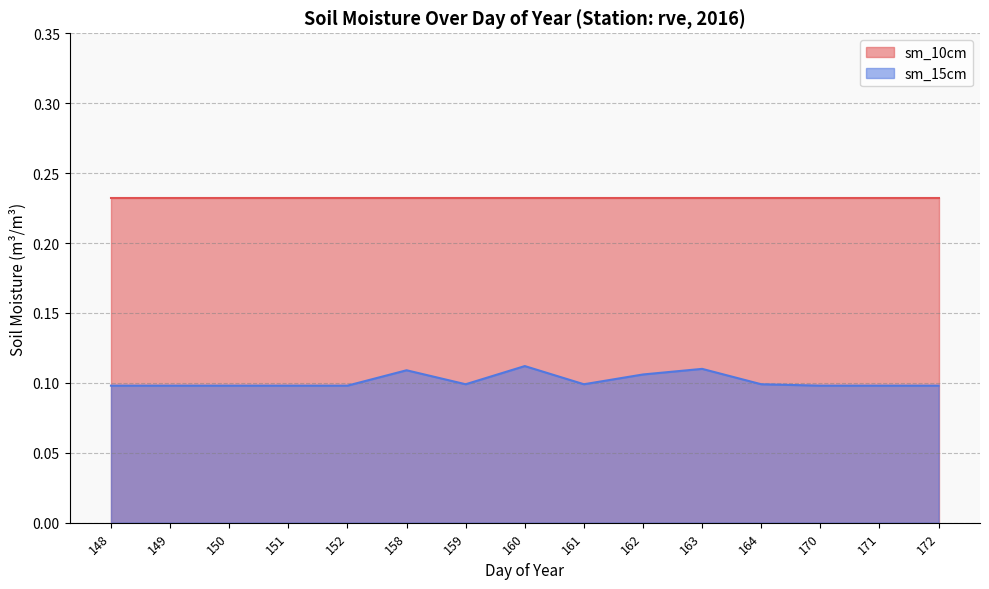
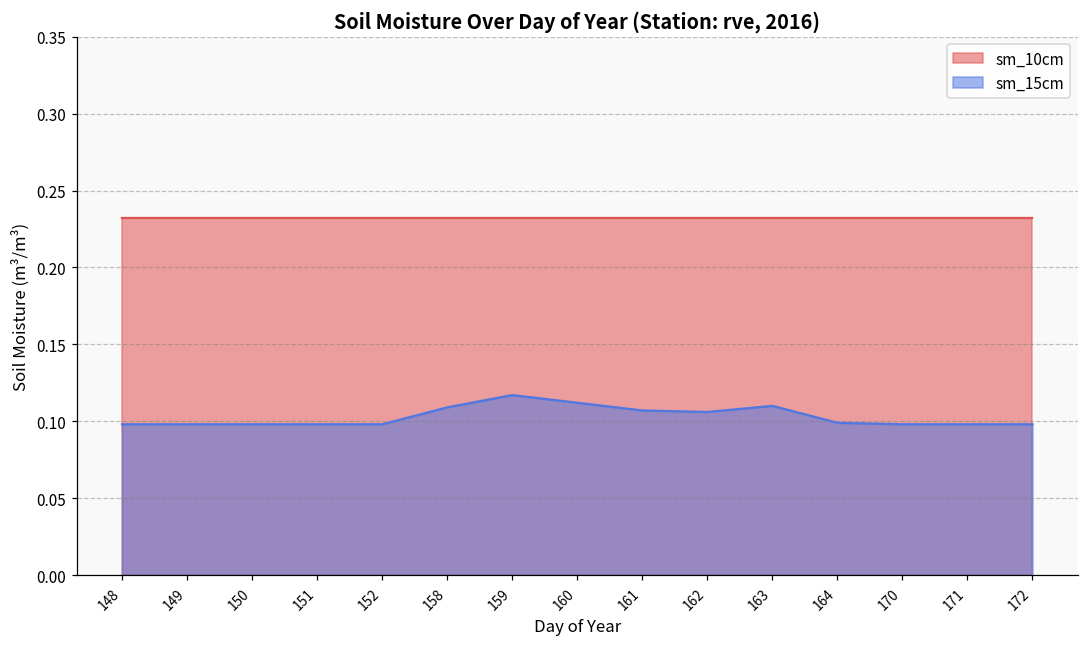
sm_15cm, 159: 0.099 -> 0.117
sm_15cm, 161: 0.099 -> 0.107
